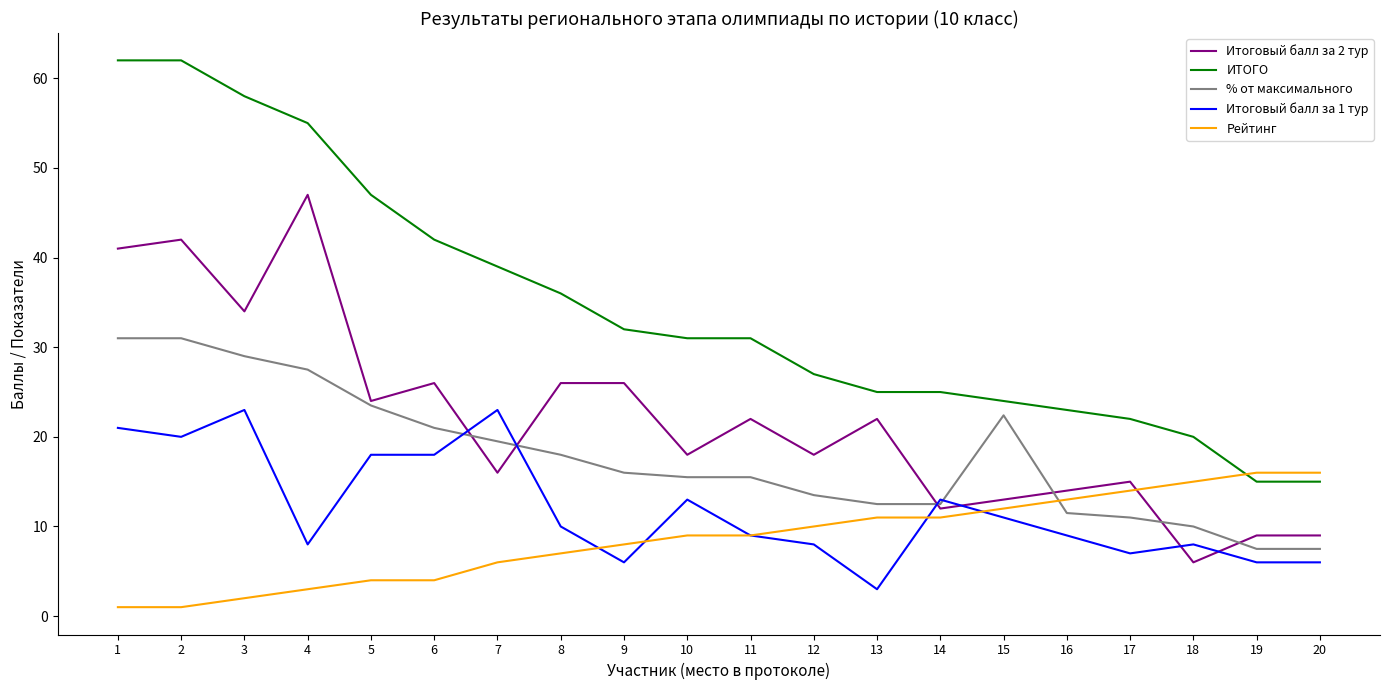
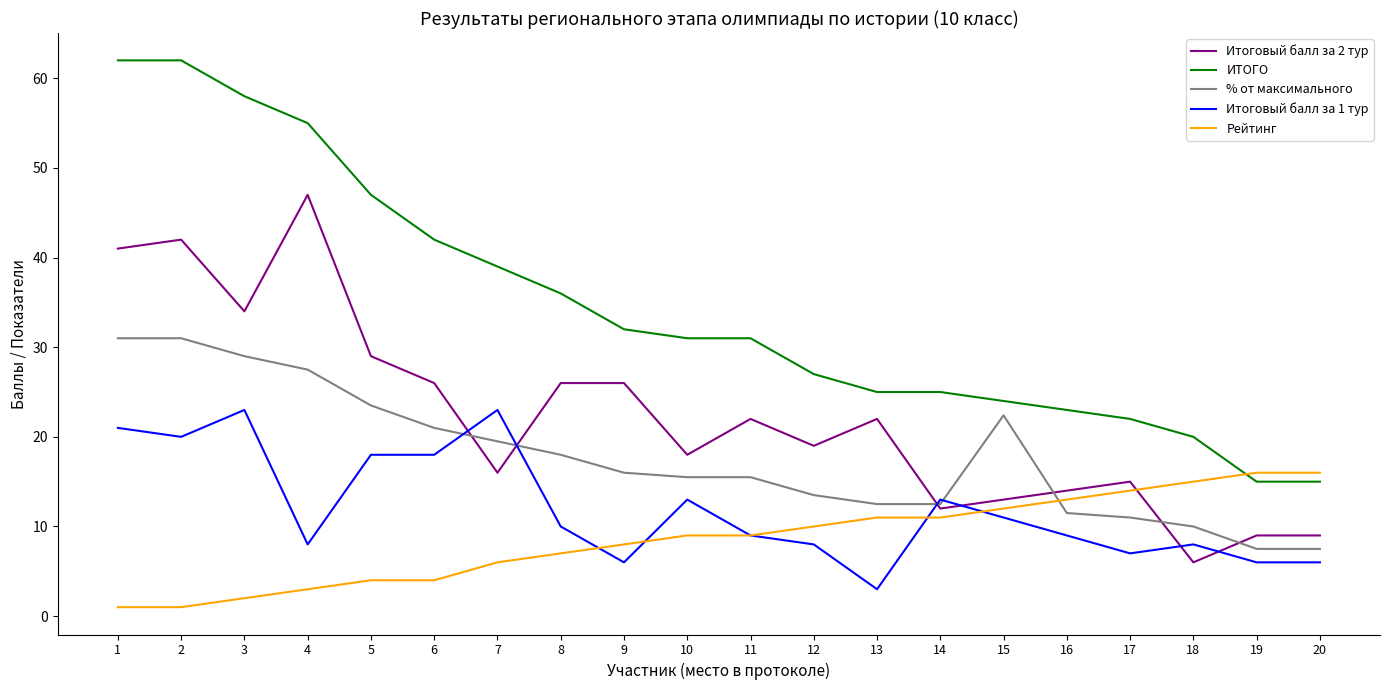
Итоговый балл за 2 тур, 5: 24 -> 29
Итоговый балл за 2 тур, 12: 18 -> 19
